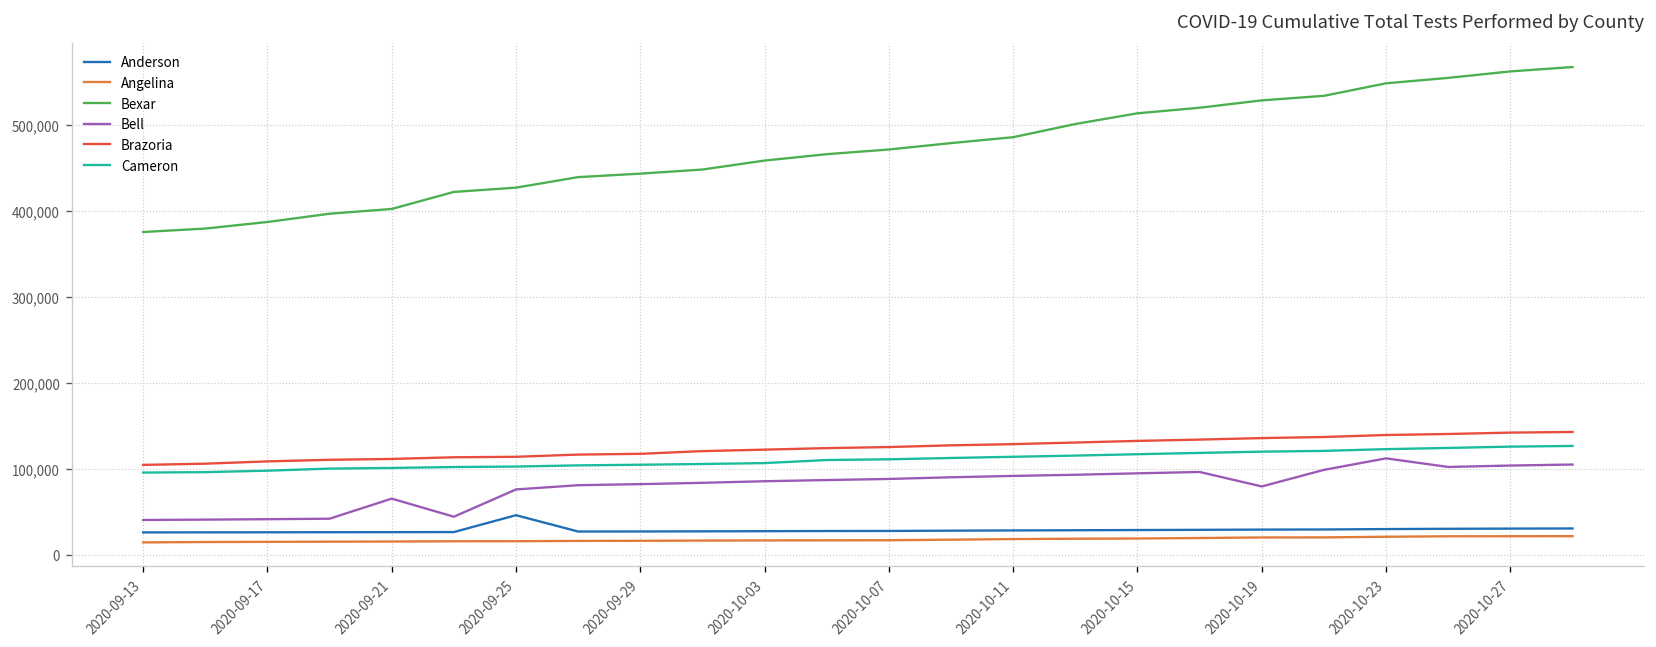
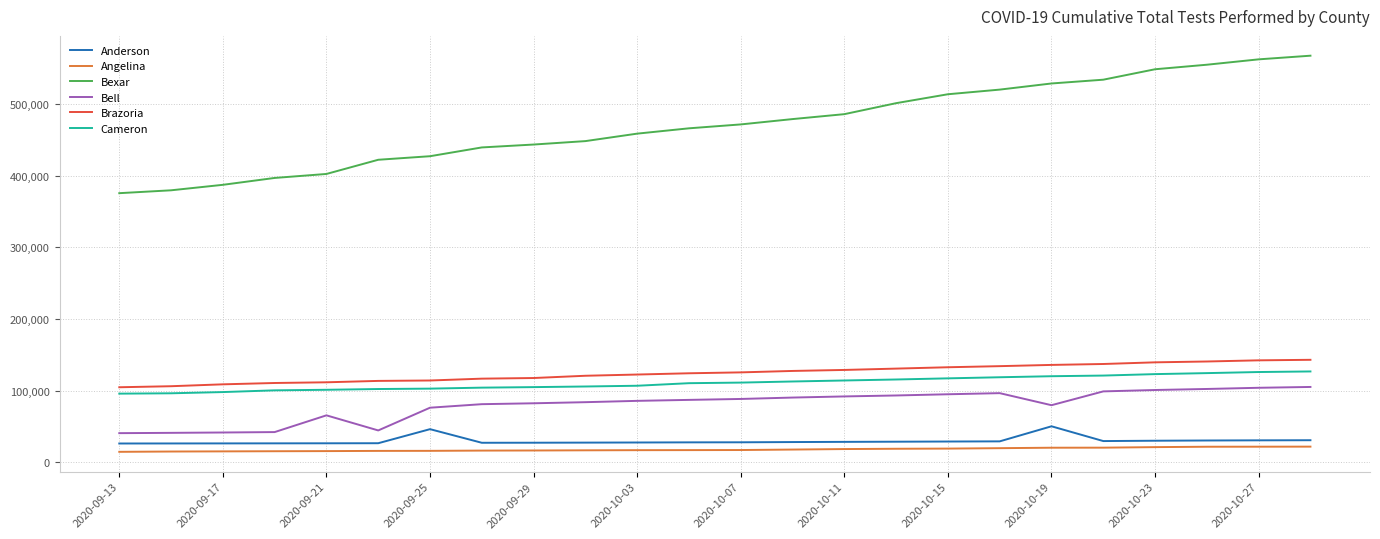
Anderson, 2020-10-19: 30,000 -> 50,000
Bell, 2020-10-23: 110,000 -> 100,000
